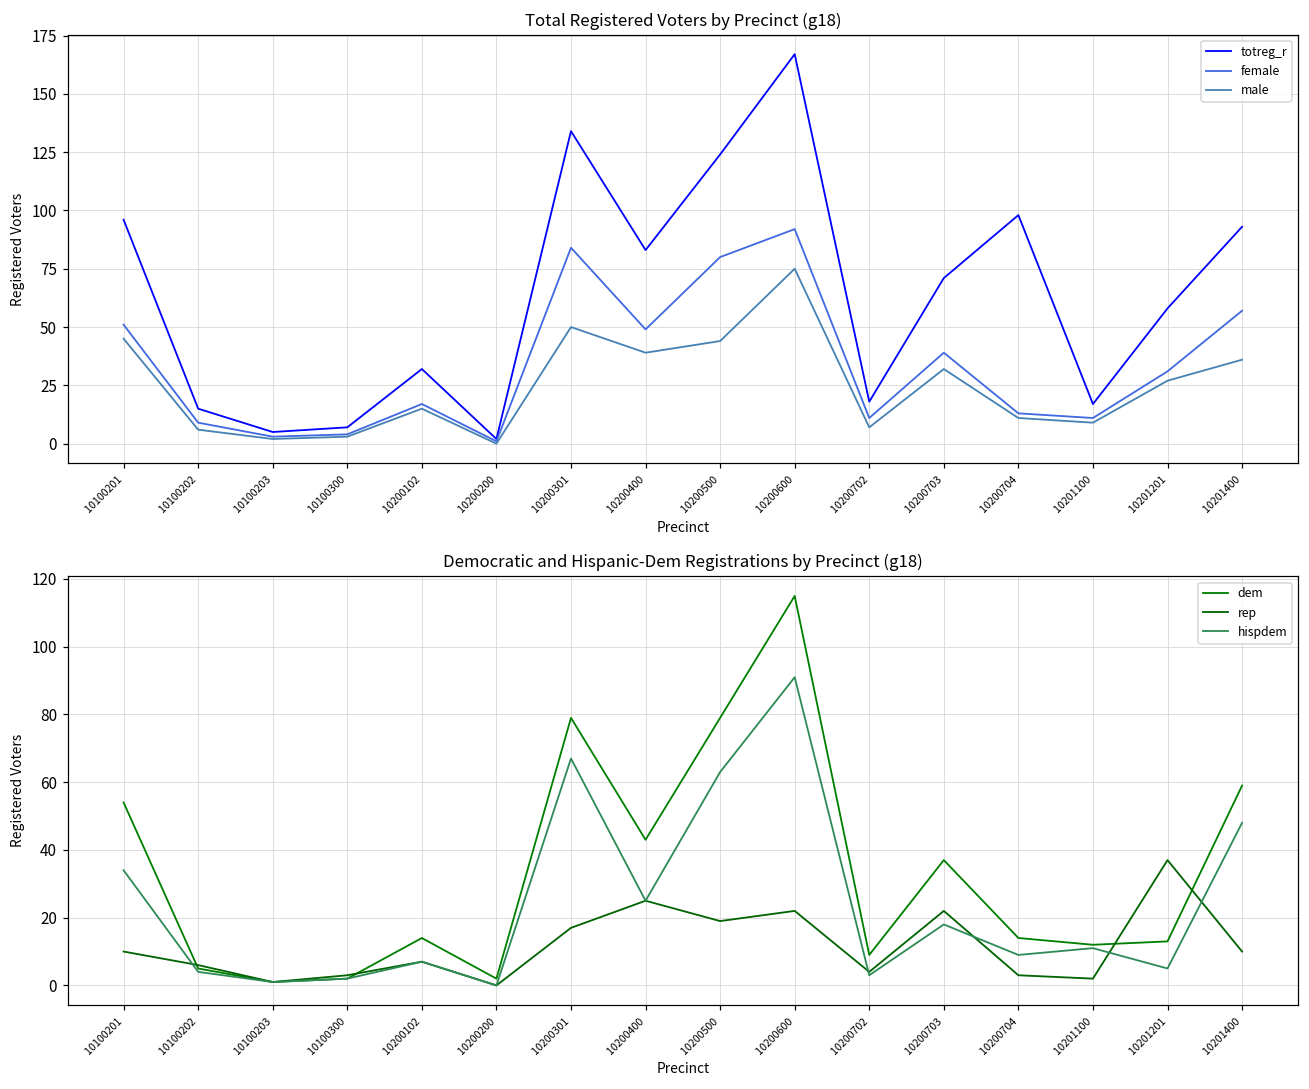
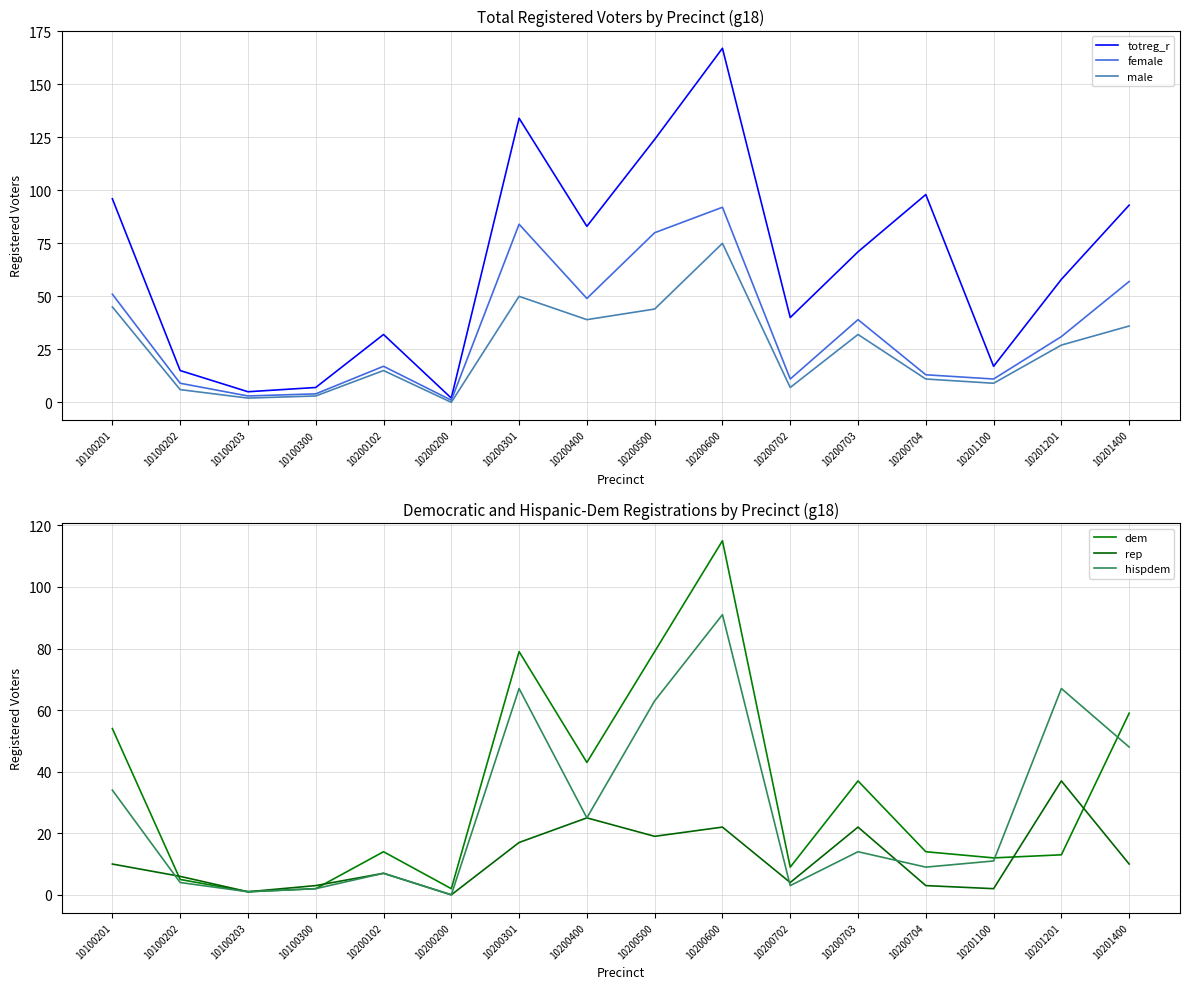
Total Registered Voters by Precinct (g18), totreg_r, 10200702: 18 -> 40
Democratic and Hispanic-Dem Registrations by Precinct (g18), hispdem, 10200703: 18 -> 14
Democratic and Hispanic-Dem Registrations by Precinct (g18), hispdem, 10201201: 5 -> 67
